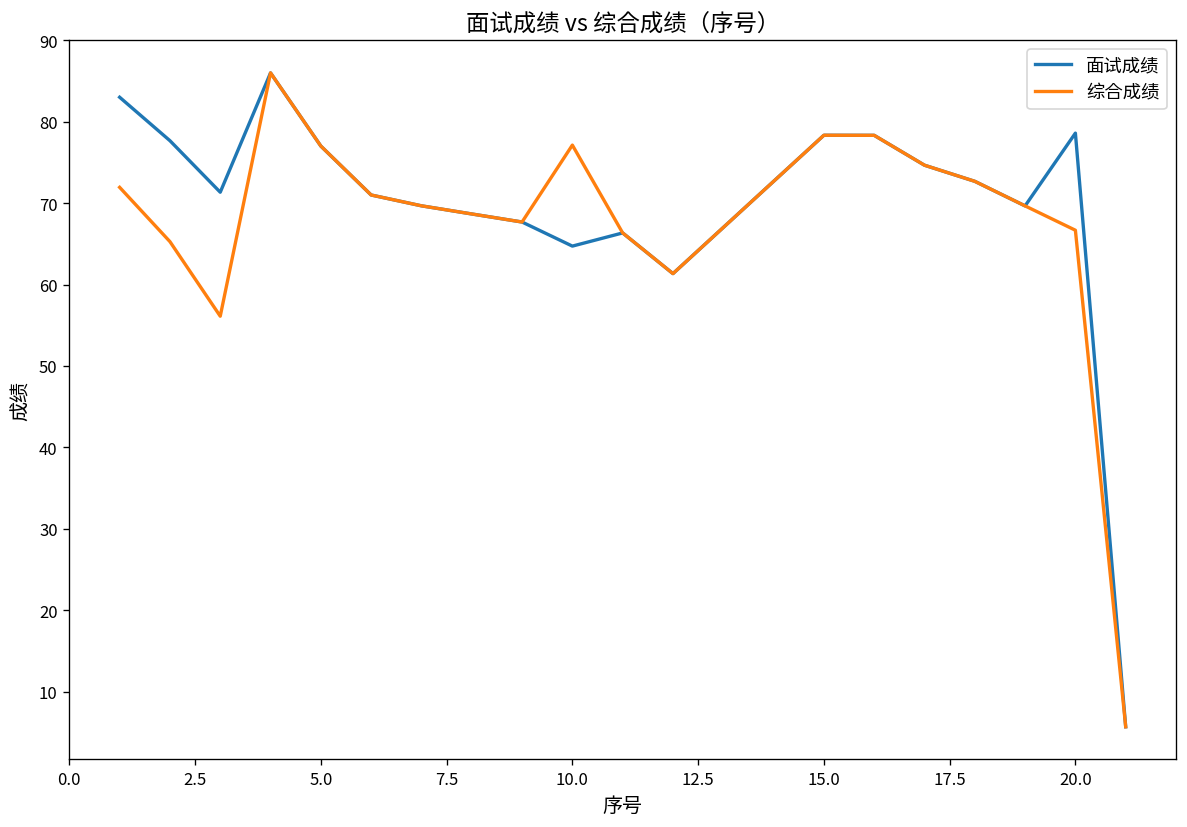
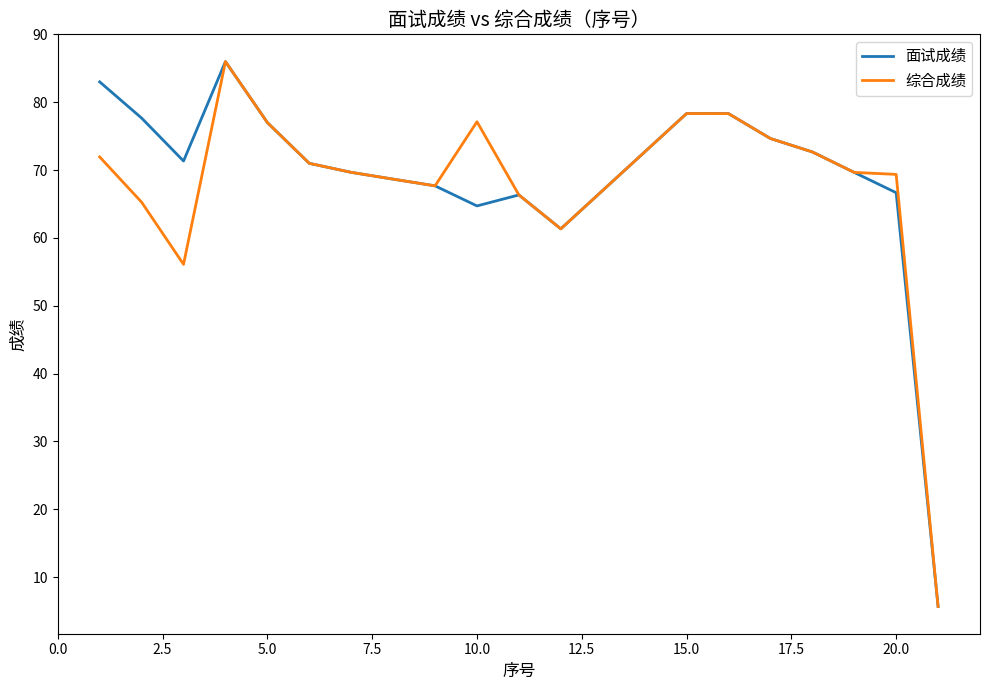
面试成绩, 20.0: 79 -> 67
综合成绩, 20.0: 67 -> 69
